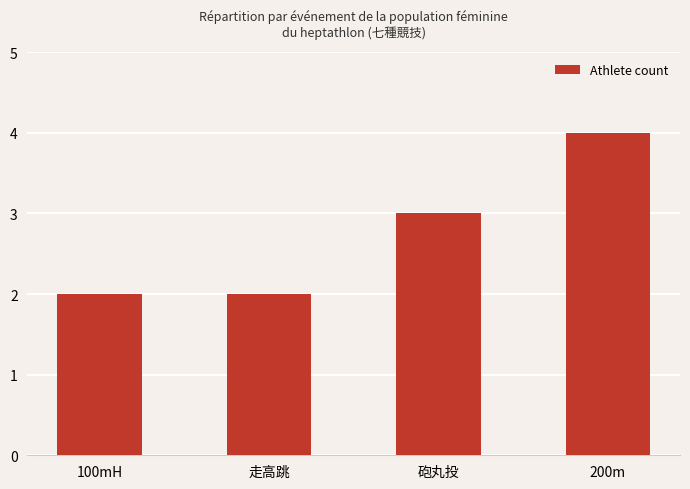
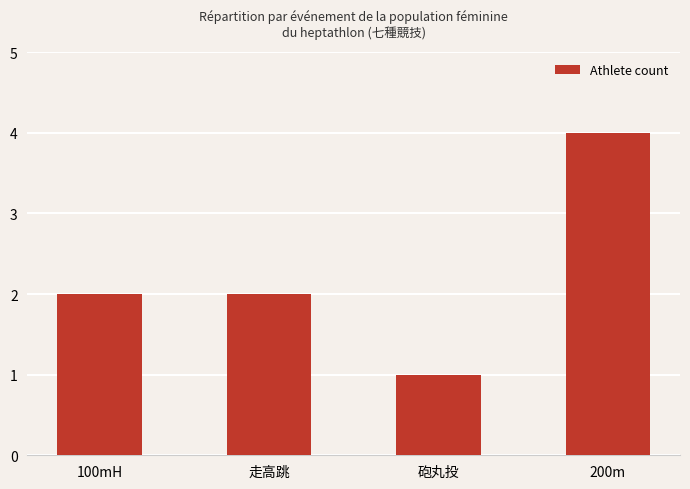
砲丸投: 3 -> 1
